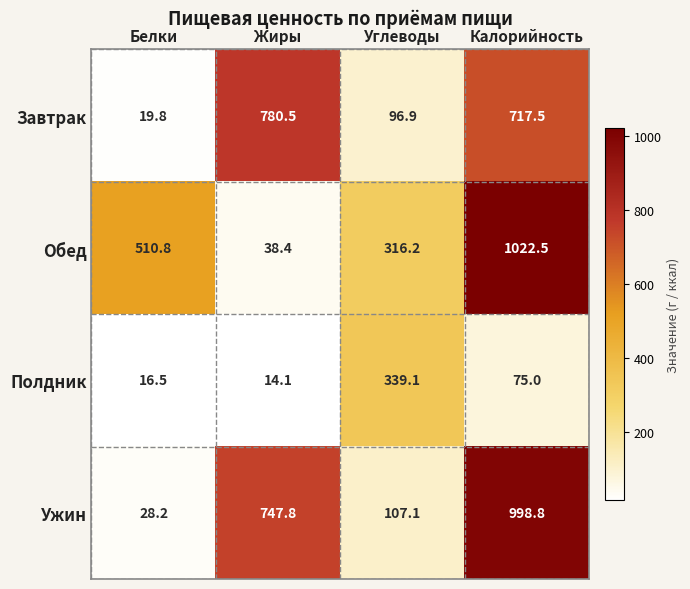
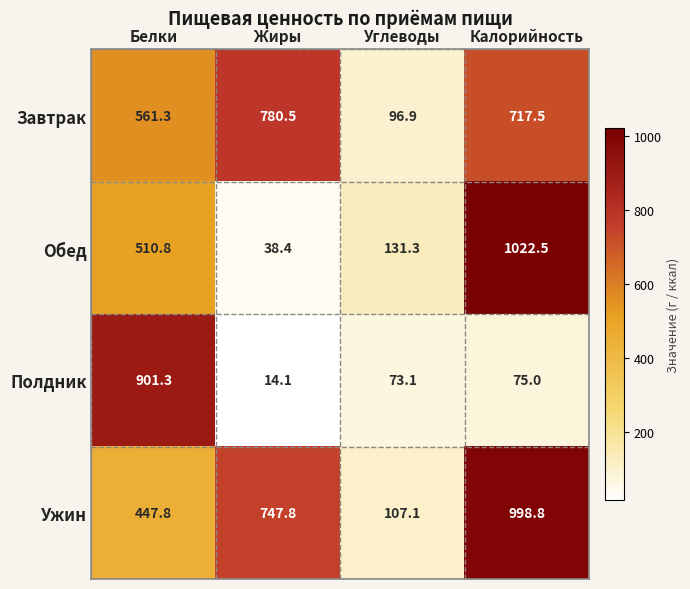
Завтрак, Белки: 19.8 -> 561.3
Обед, Углеводы: 316.2 -> 131.3
Полдник, Белки: 16.5 -> 901.3
Полдник, Углеводы: 339.1 -> 73.1
Ужин, Белки: 28.2 -> 447.8
